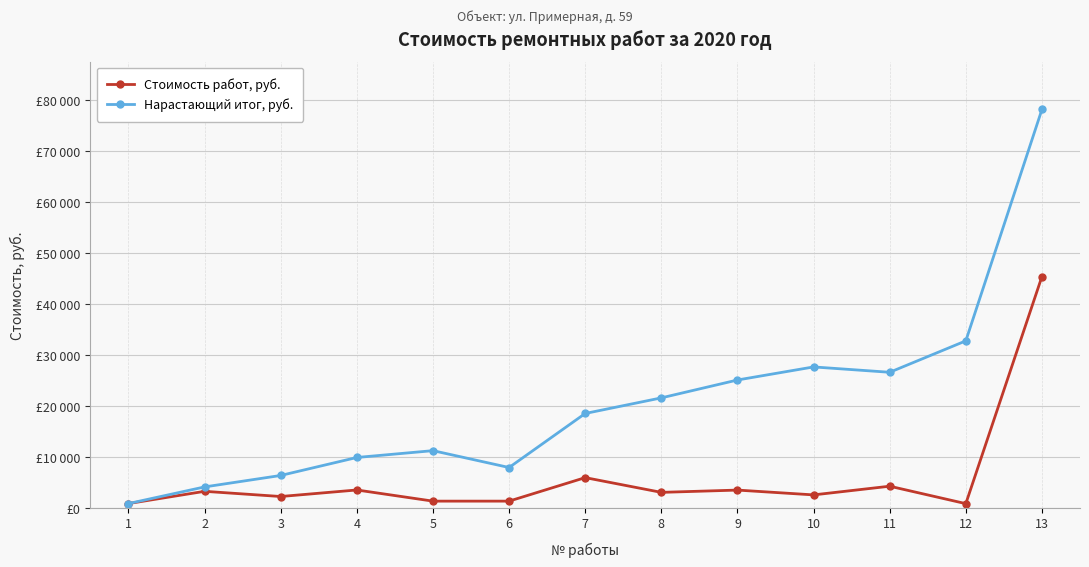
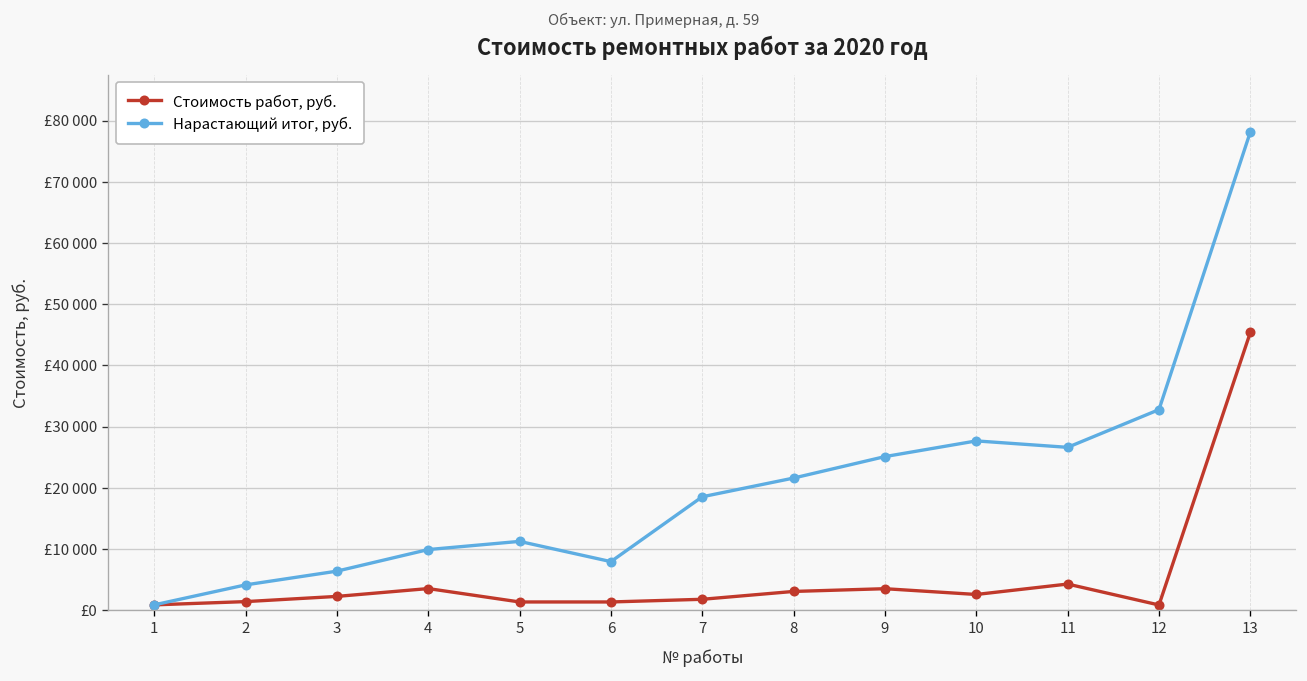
Стоимость работ, руб., 2: £3000 -> £1000
Стоимость работ, руб., 7: £6000 -> £2000
